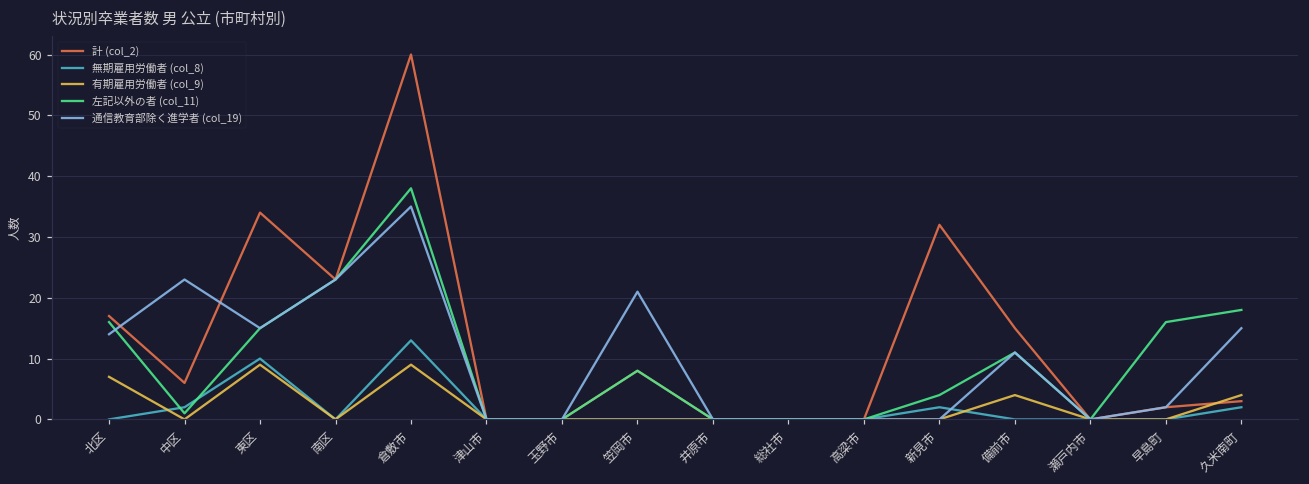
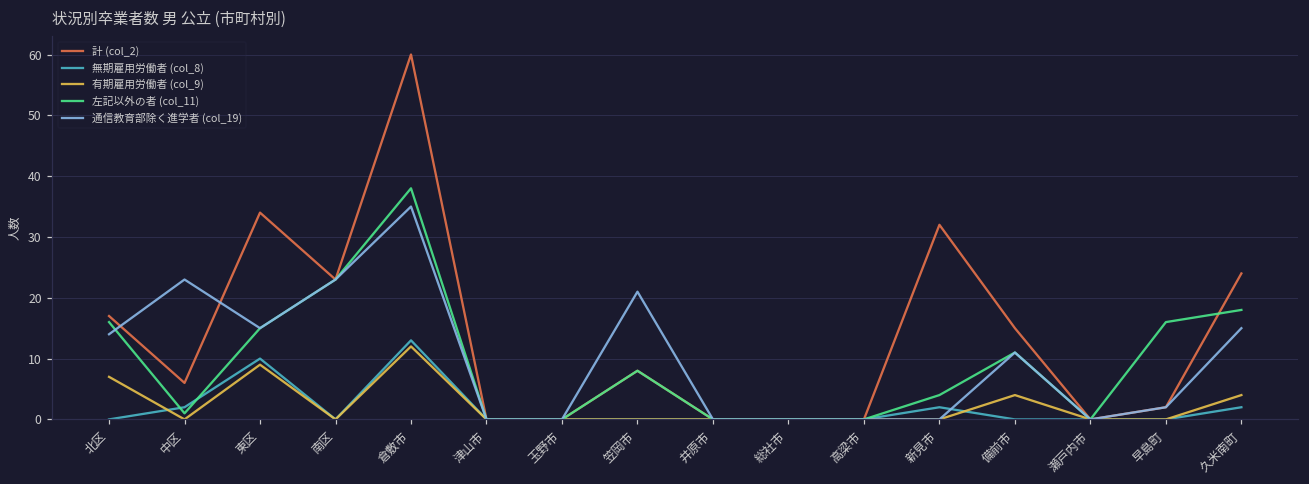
有期雇用労働者 (col_9), 倉敷市: 9 -> 12
計 (col_2), 久米南町: 3 -> 24
